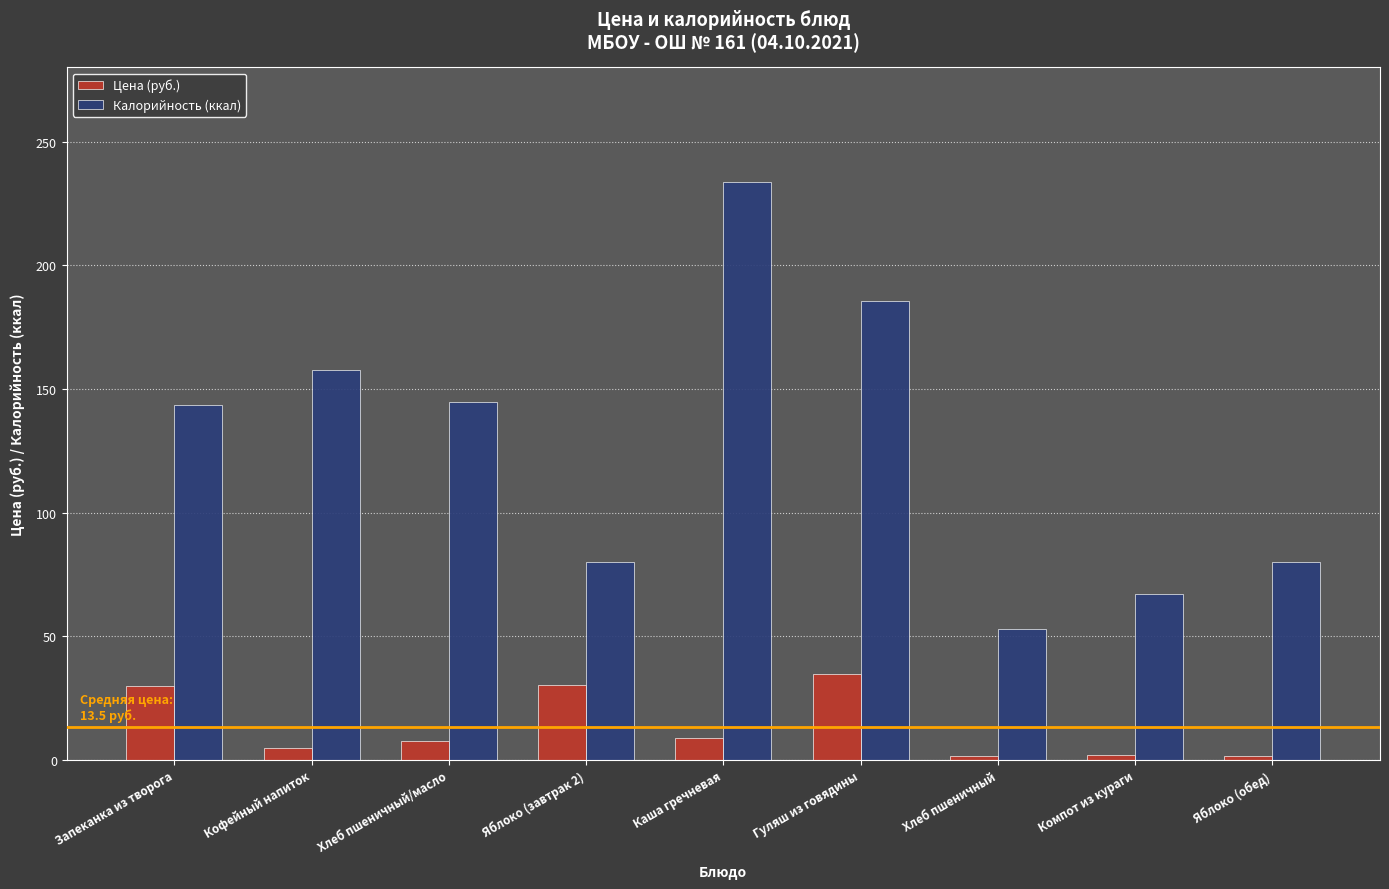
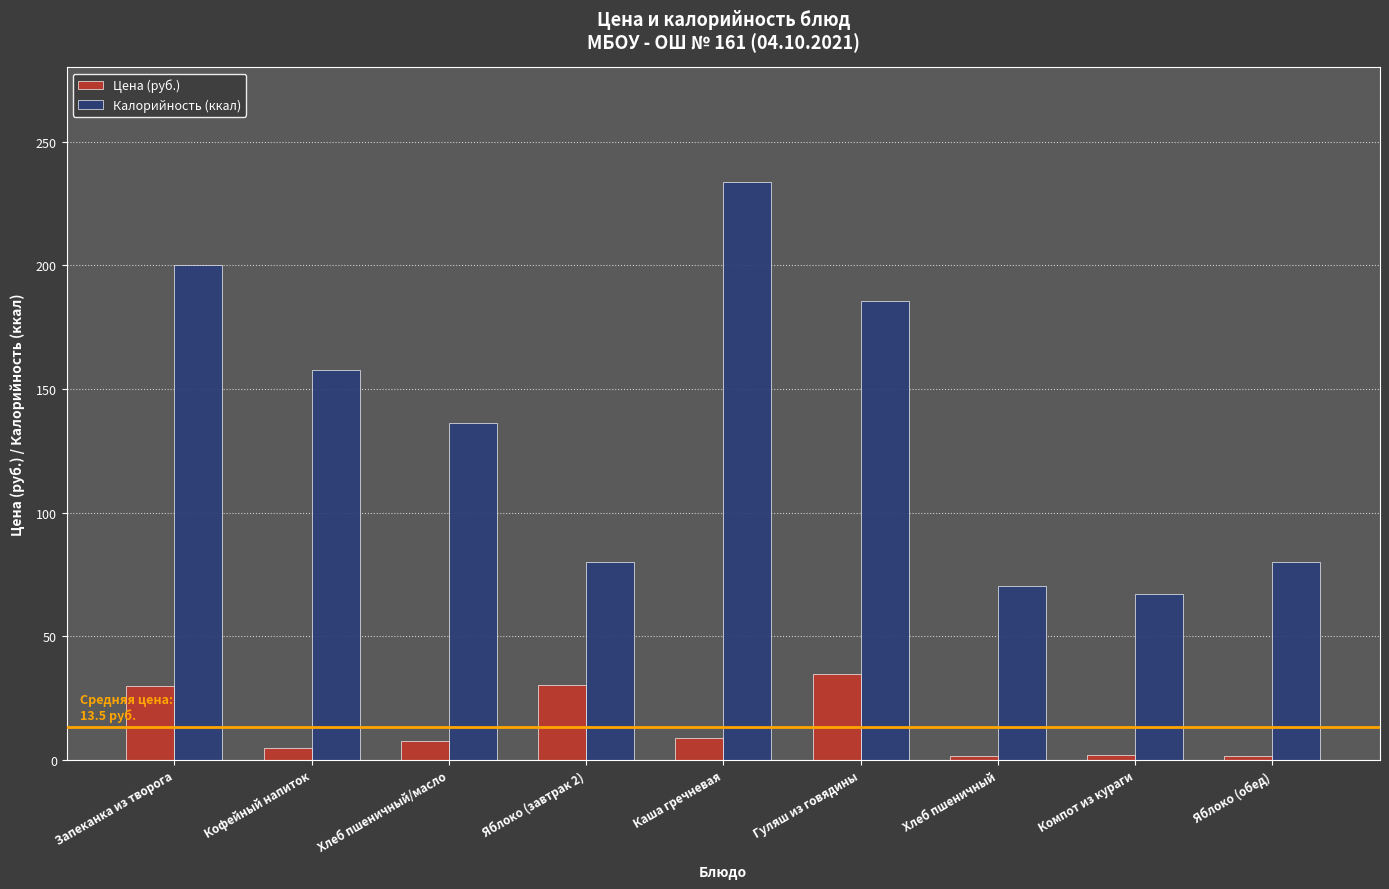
Калорийность (ккал), Запеканка из творога: 144 -> 200
Калорийность (ккал), Хлеб пшеничный/масло: 145 -> 136
Калорийность (ккал), Хлеб пшеничный: 53 -> 70
